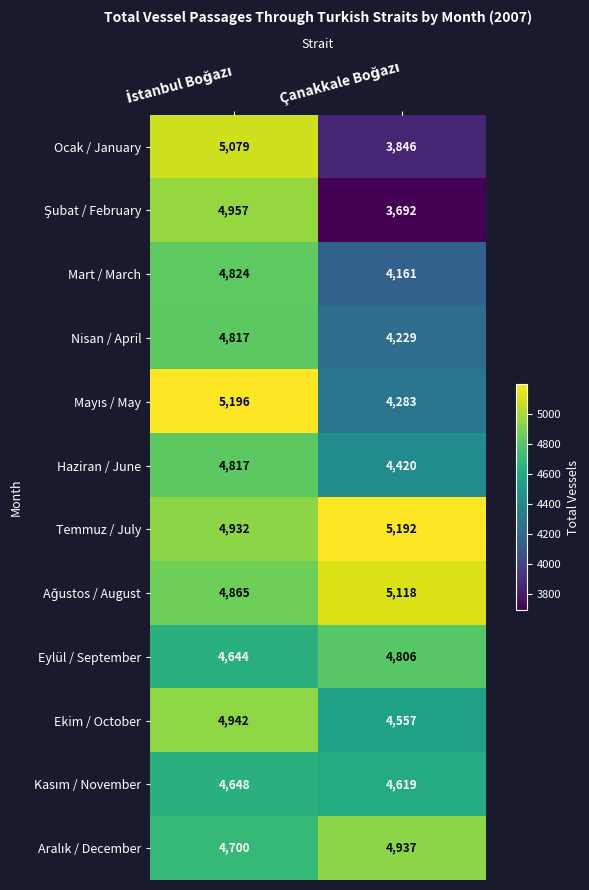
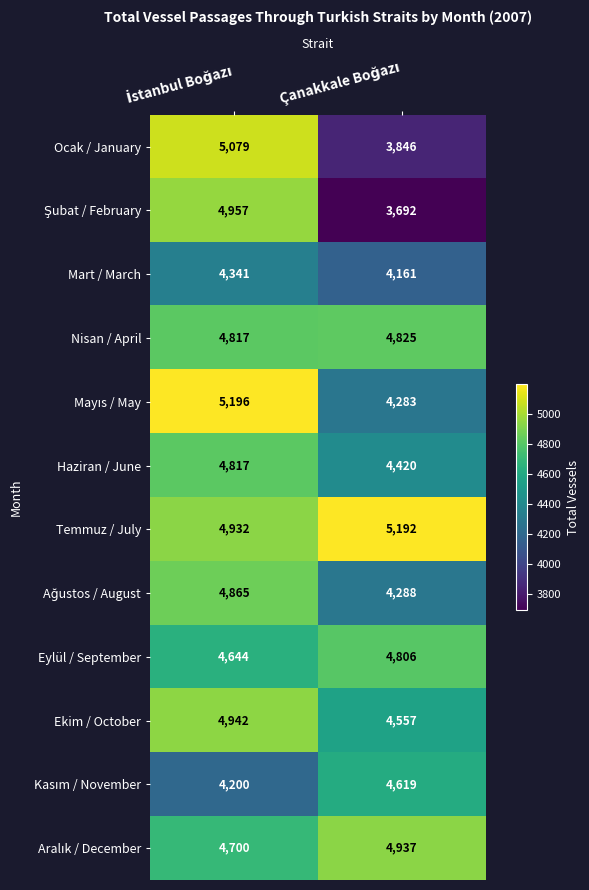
Mart / March, İstanbul Boğazı: 4,824 -> 4,341
Nisan / April, Çanakkale Boğazı: 4,229 -> 4,825
Ağustos / August, Çanakkale Boğazı: 5,118 -> 4,288
Kasım / November, İstanbul Boğazı: 4,648 -> 4,200
